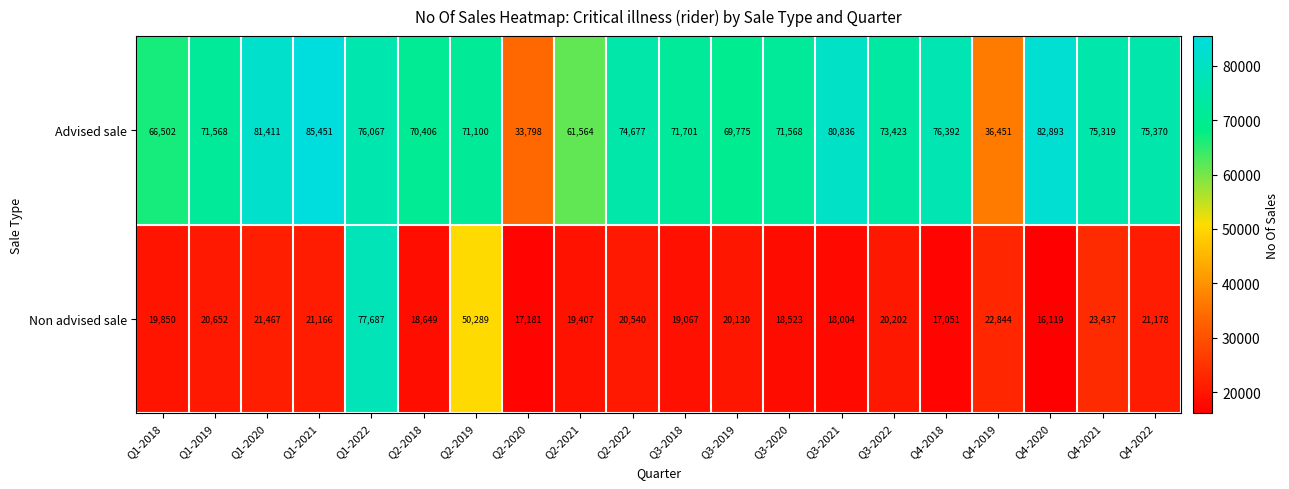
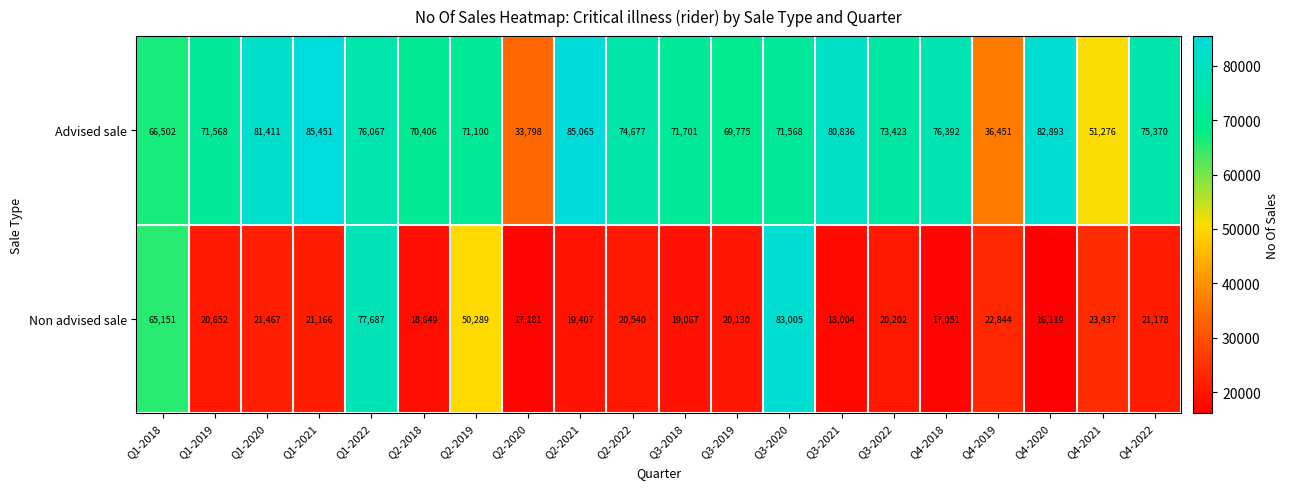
Advised sale, Q2-2021: 61,564 -> 85,065
Advised sale, Q4-2021: 75,319 -> 51,276
Non advised sale, Q1-2018: 19,850 -> 65,151
Non advised sale, Q3-2020: 18,523 -> 83,005
